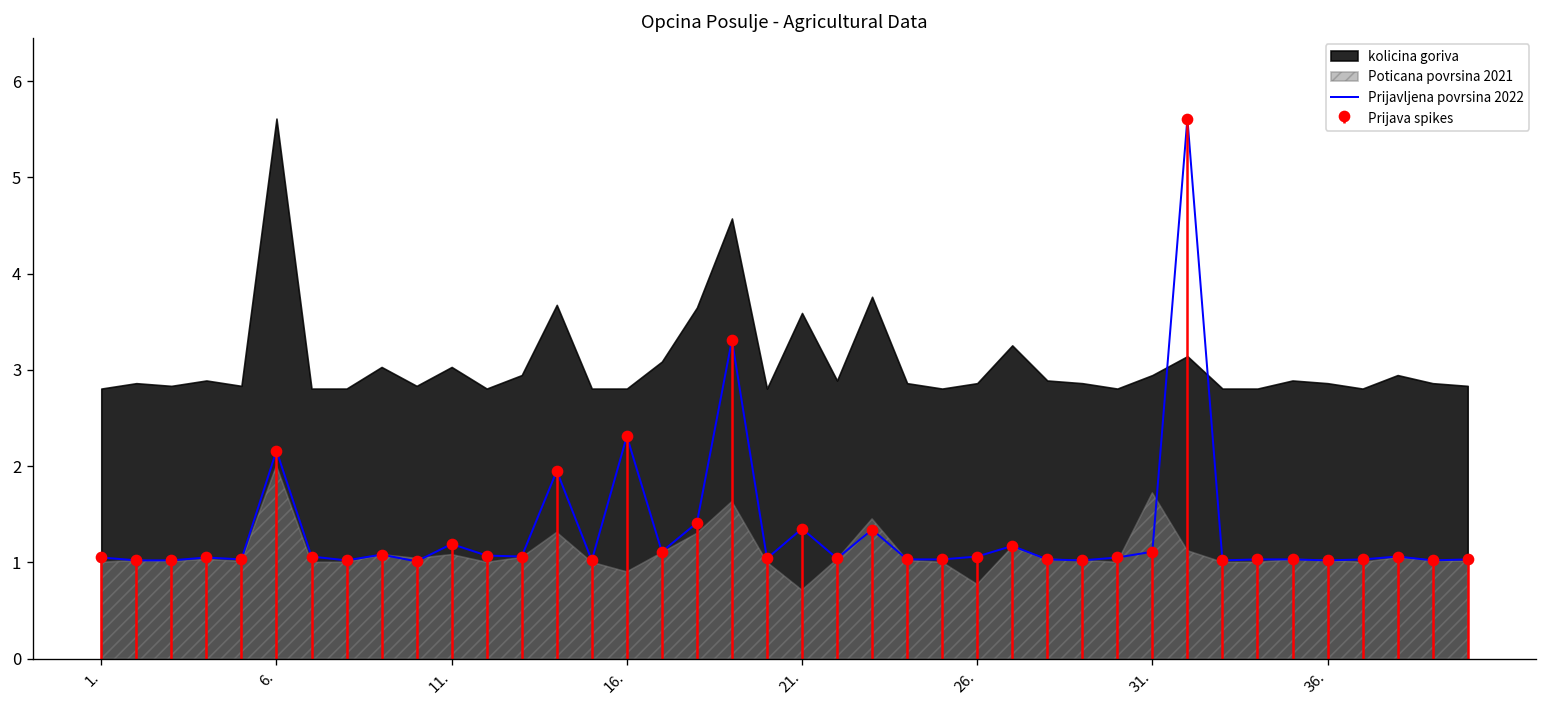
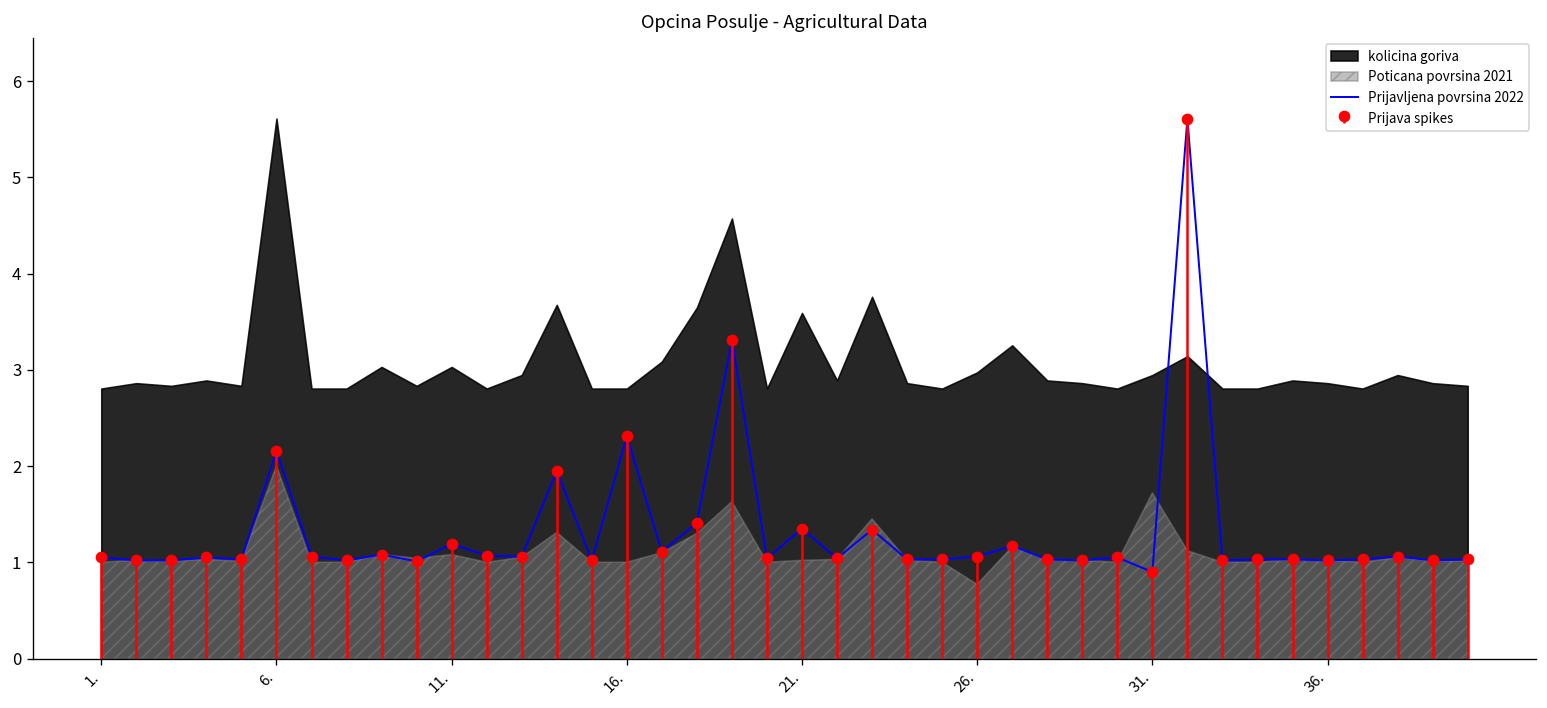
Poticana povrsina 2021, 16.: 0.9 -> 1.0
Poticana povrsina 2021, 21.: 0.7 -> 1.0
kolicina goriva, 26.: 2.9 -> 3.0
Prijavljena povrsina 2022, 31.: 1.1 -> 0.9
